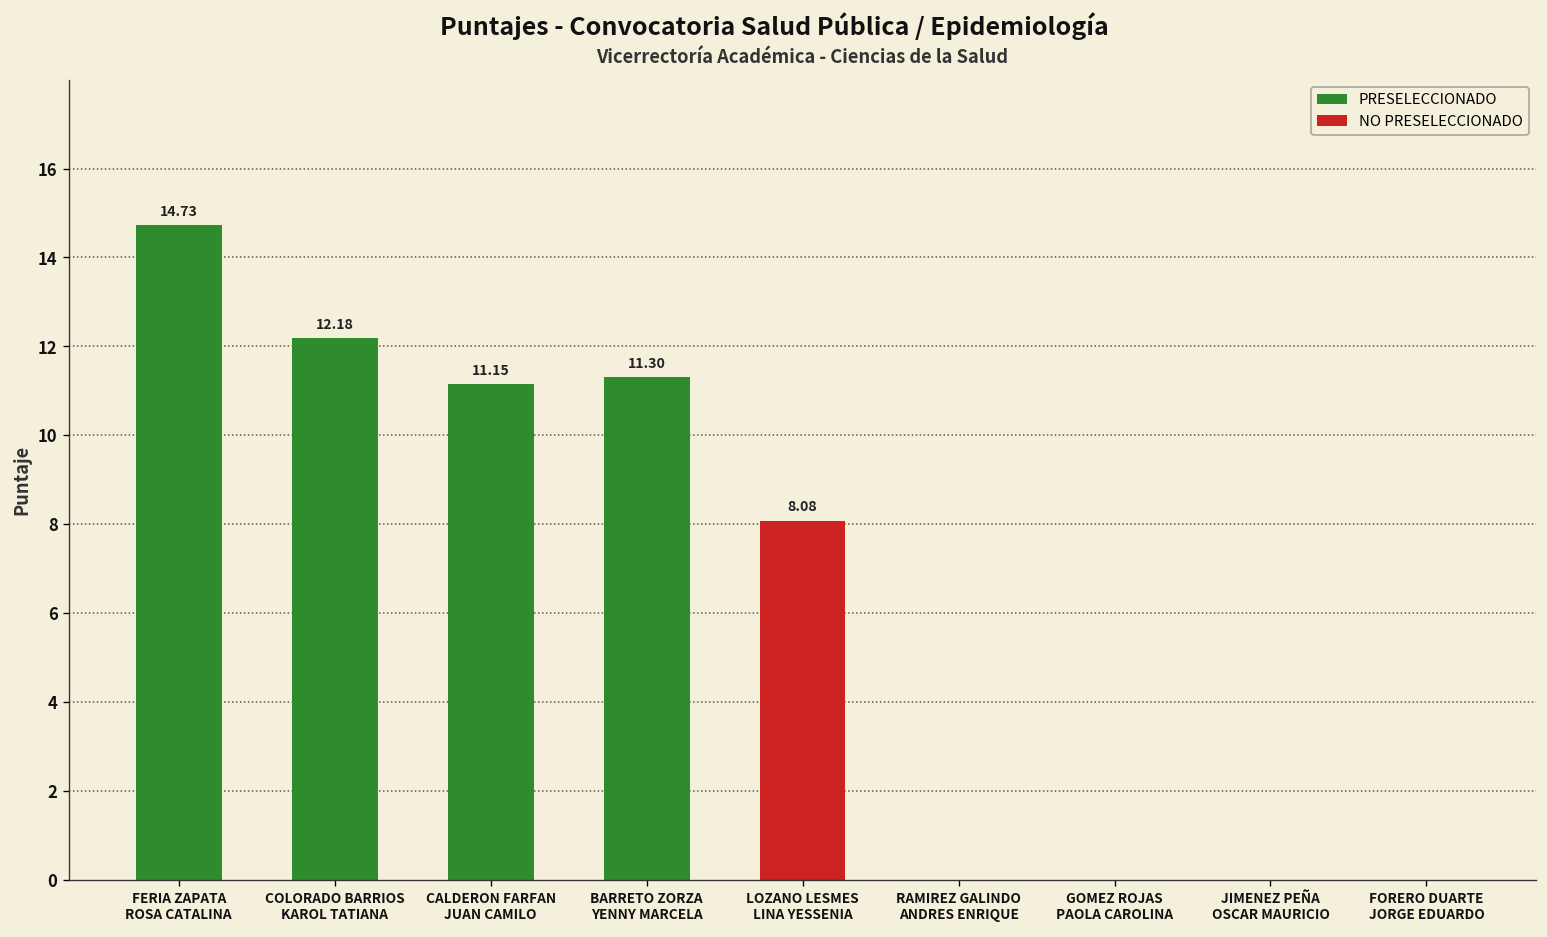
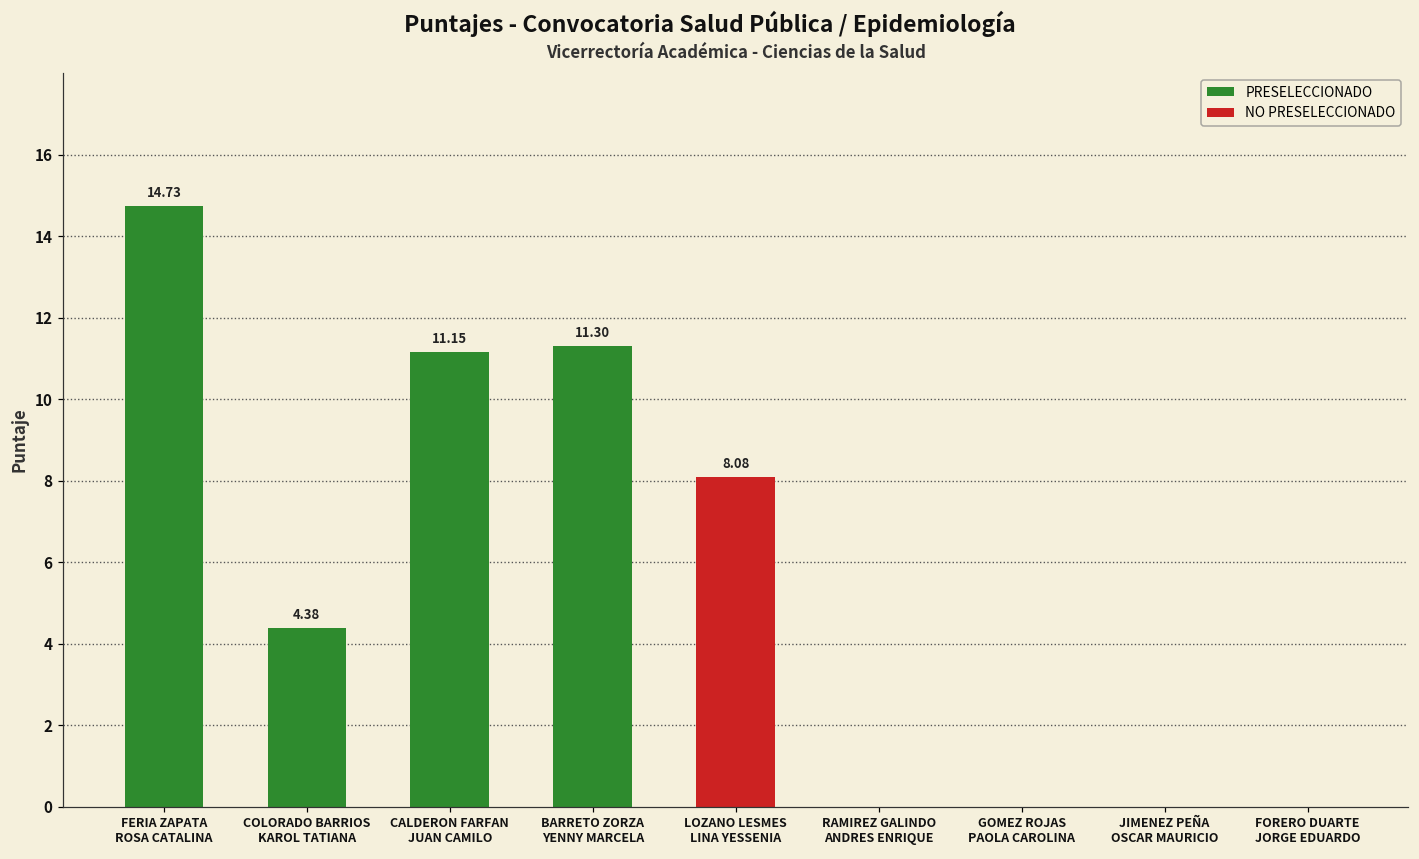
PRESELECCIONADO, COLORADO BARRIOS KAROL TATIANA: 12.18 -> 4.38
